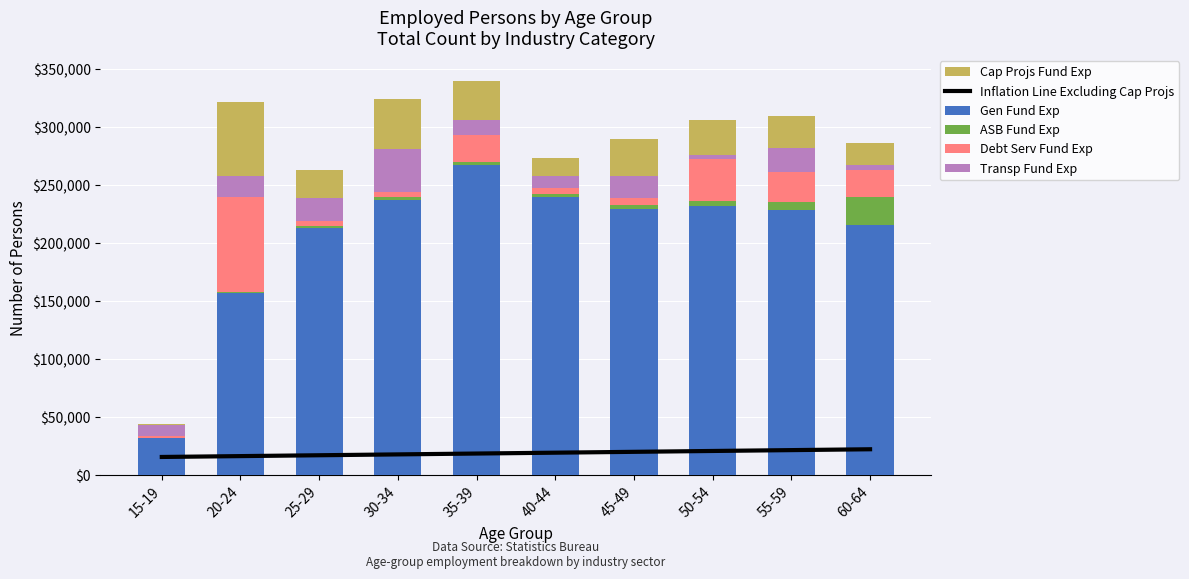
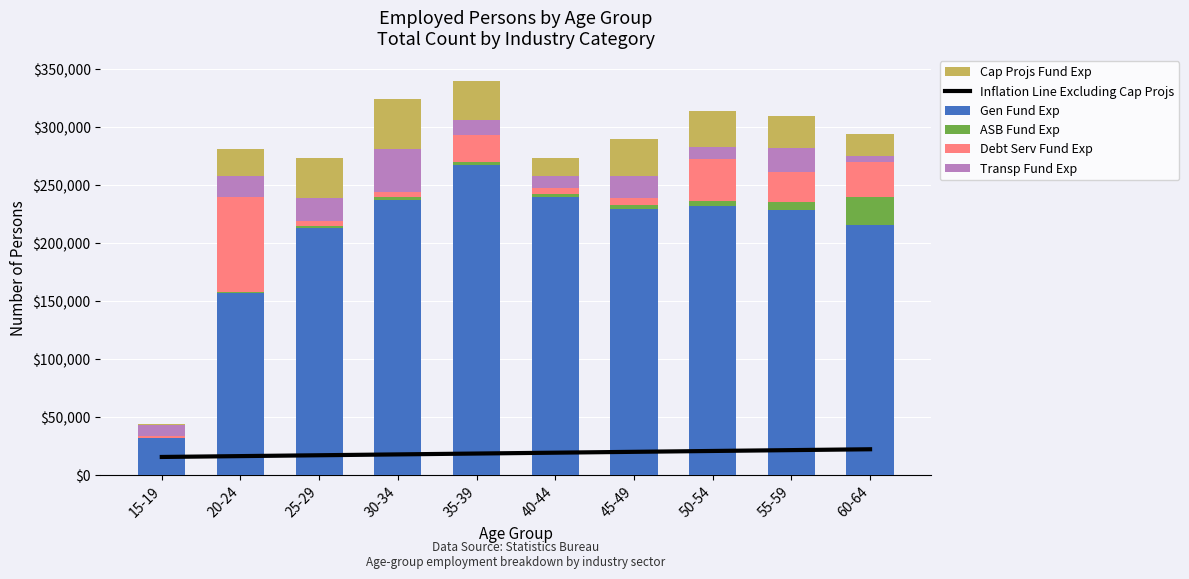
Cap Projs Fund Exp, 20-24: $64,000 -> $23,000
Cap Projs Fund Exp, 25-29: $25,000 -> $35,000
Transp Fund Exp, 50-54: $4,000 -> $11,000
Debt Serv Fund Exp, 60-64: $23,000 -> $31,000
